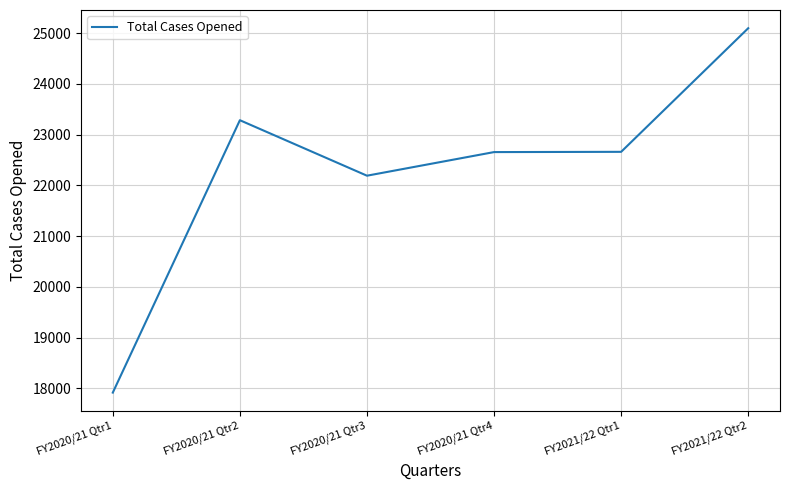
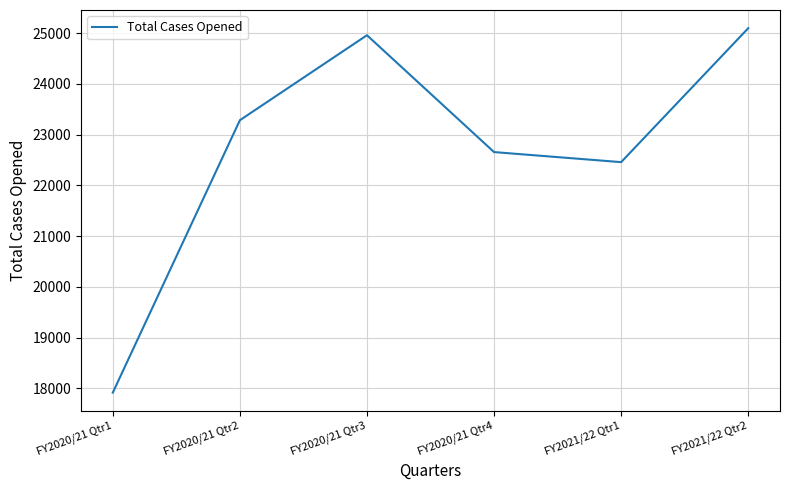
FY2020/21 Qtr3: 22200 -> 25000
FY2021/22 Qtr1: 22700 -> 22500
